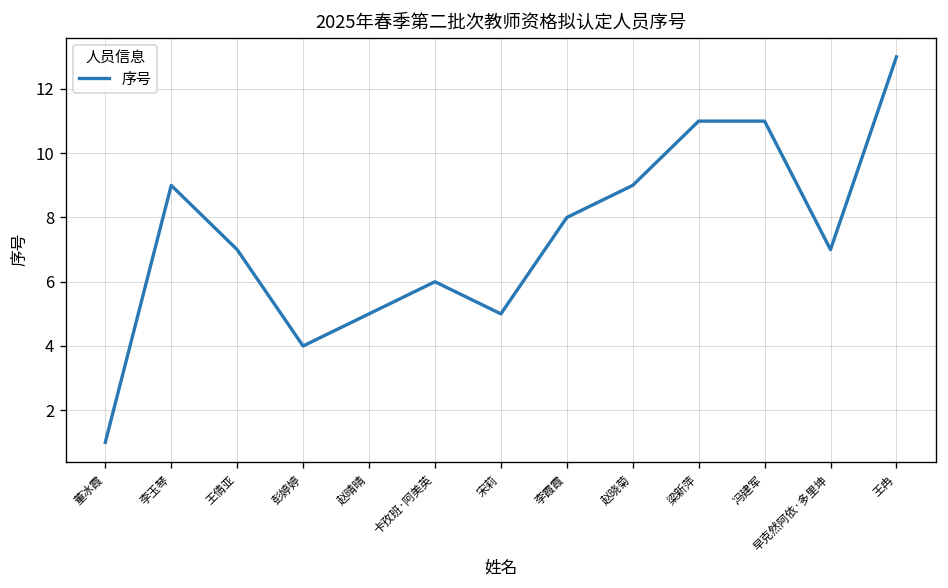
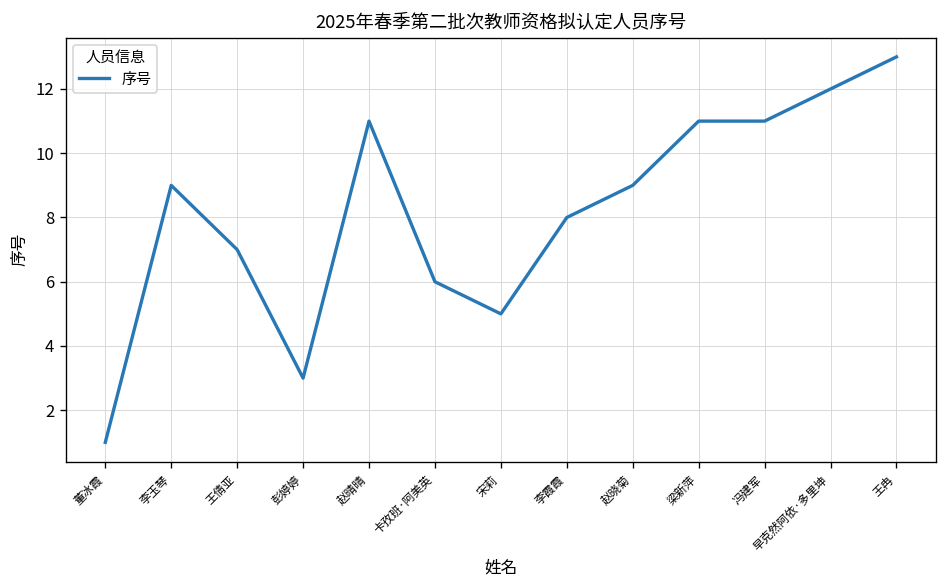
彭婷婷: 4 -> 3
赵晴晴: 5 -> 11
早克然阿依·多里坤: 7 -> 12
